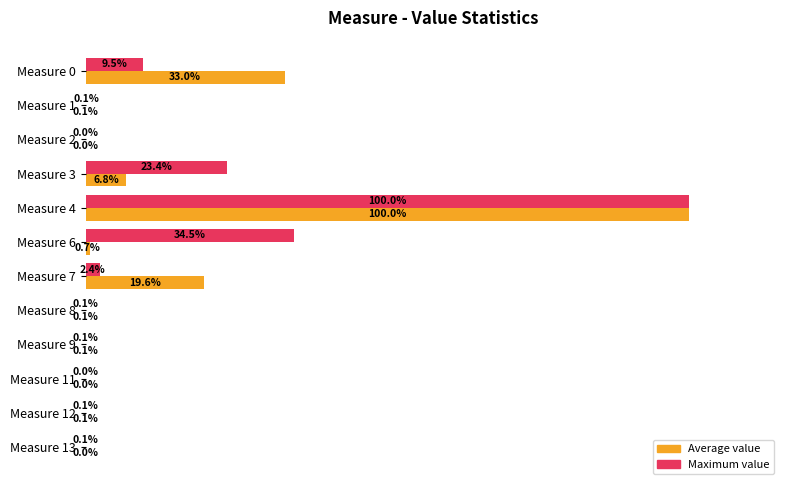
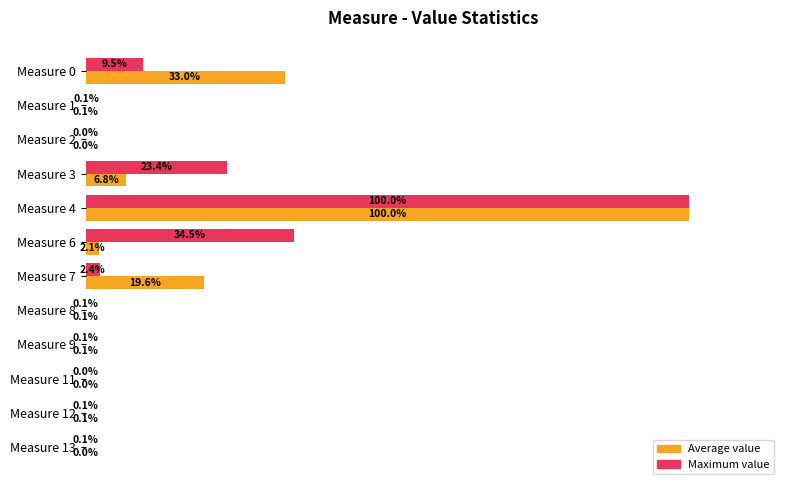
Average value, Measure 6: 0.7% -> 2.1%
